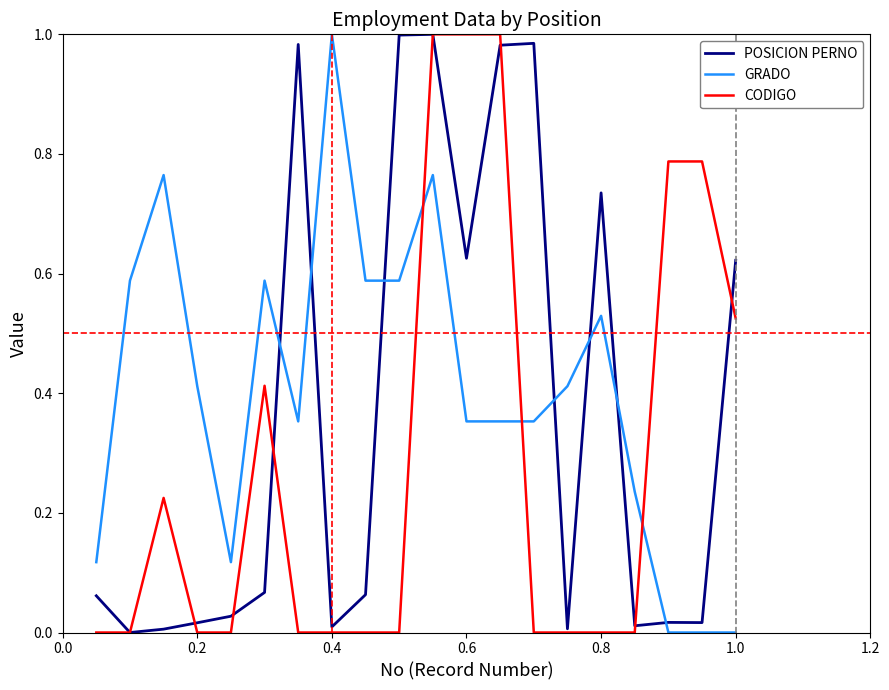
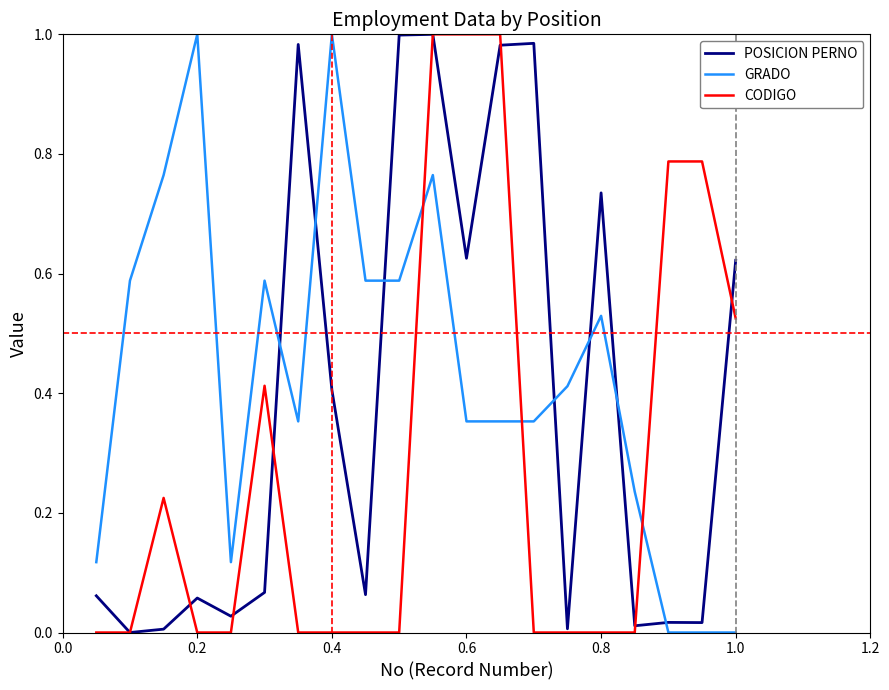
POSICION PERNO, 0.2: 0.02 -> 0.06
GRADO, 0.2: 0.41 -> 1.00
POSICION PERNO, 0.4: 0.01 -> 0.41
